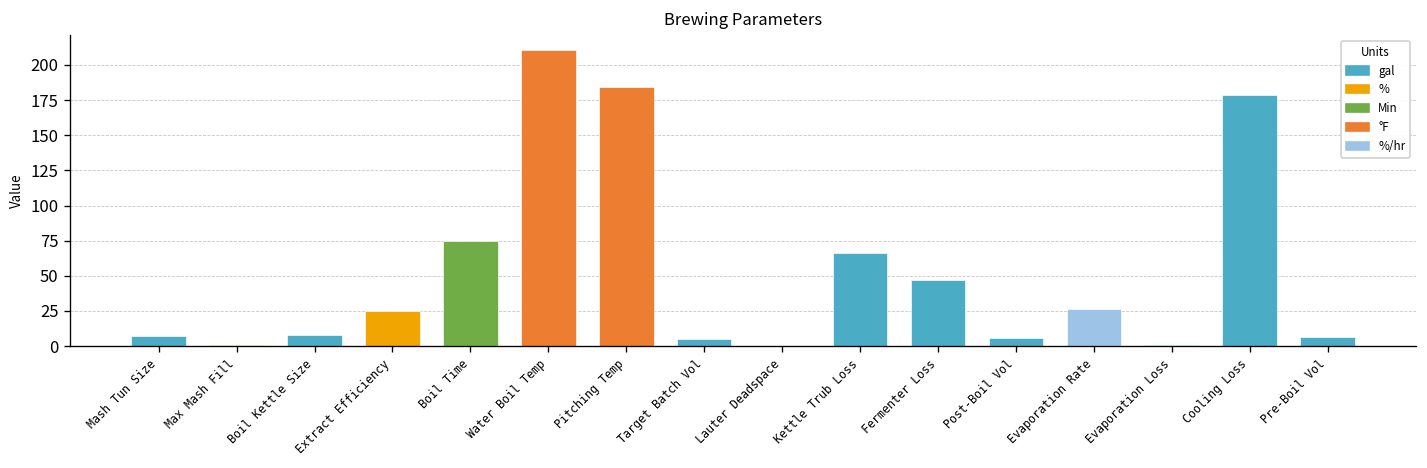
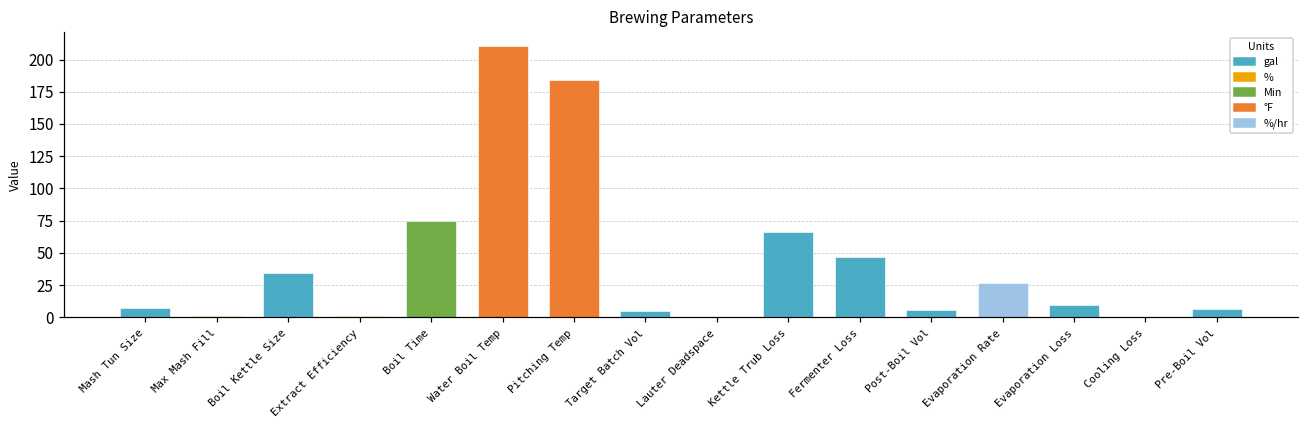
Boil Kettle Size: 8 -> 34
Extract Efficiency: 25 -> 1
Evaporation Loss: 1 -> 9
Cooling Loss: 179 -> 0
